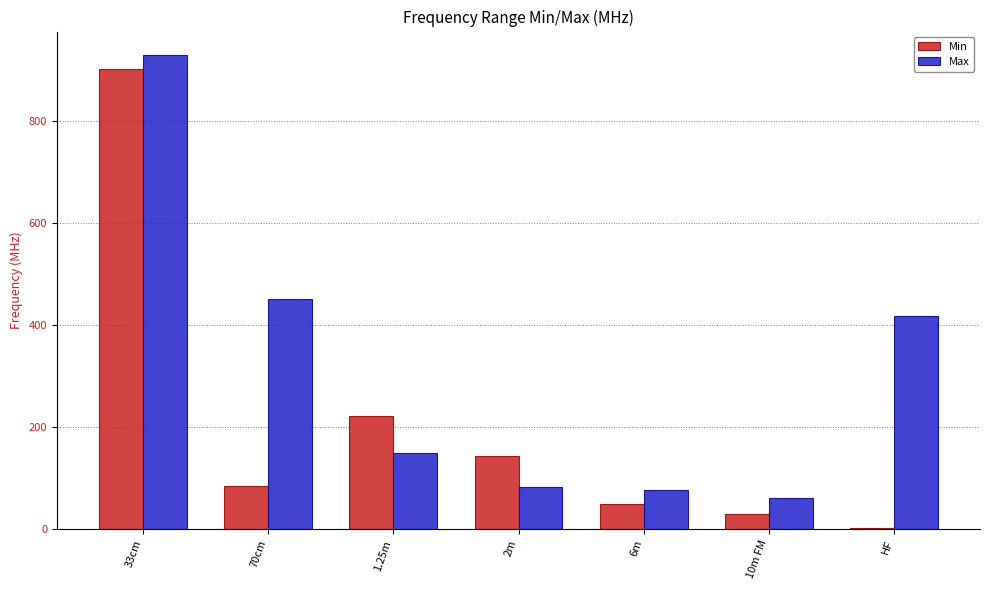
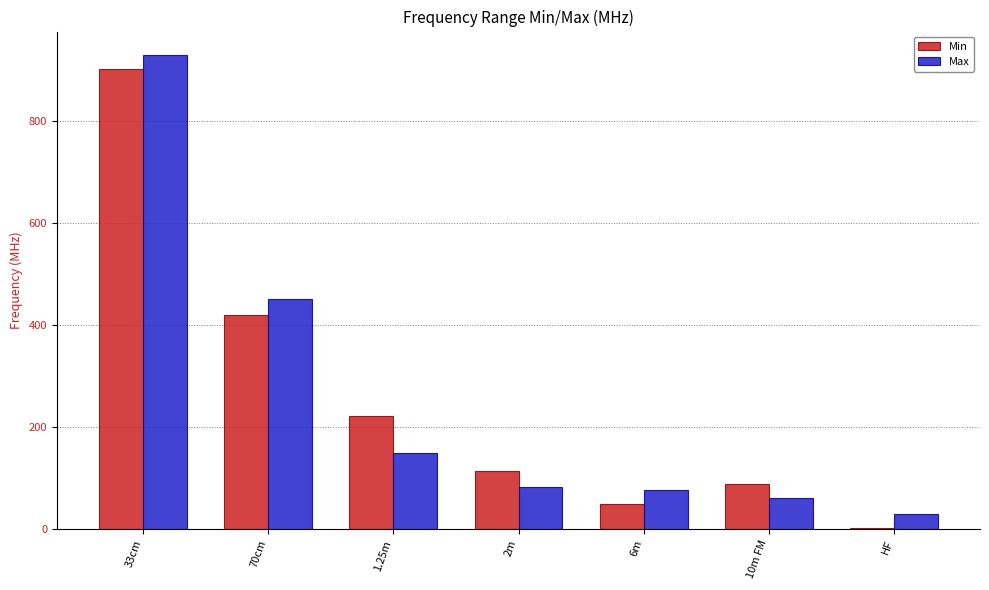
Min, 70cm: 80 -> 420
Min, 2m: 140 -> 110
Min, 10m FM: 30 -> 90
Max, HF: 420 -> 30
